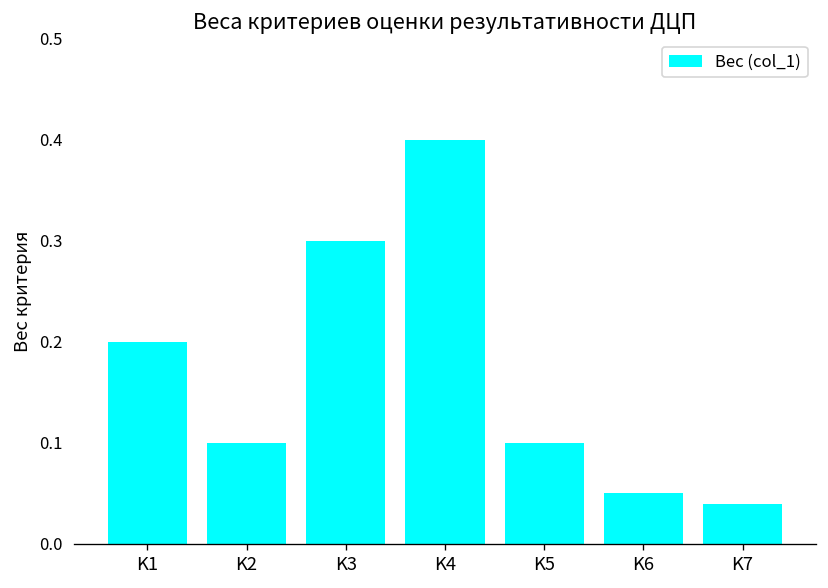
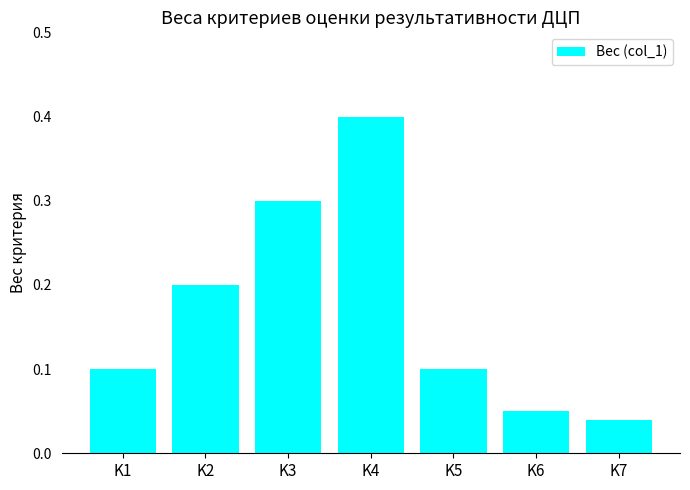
K1: 0.2 -> 0.1
K2: 0.1 -> 0.2
